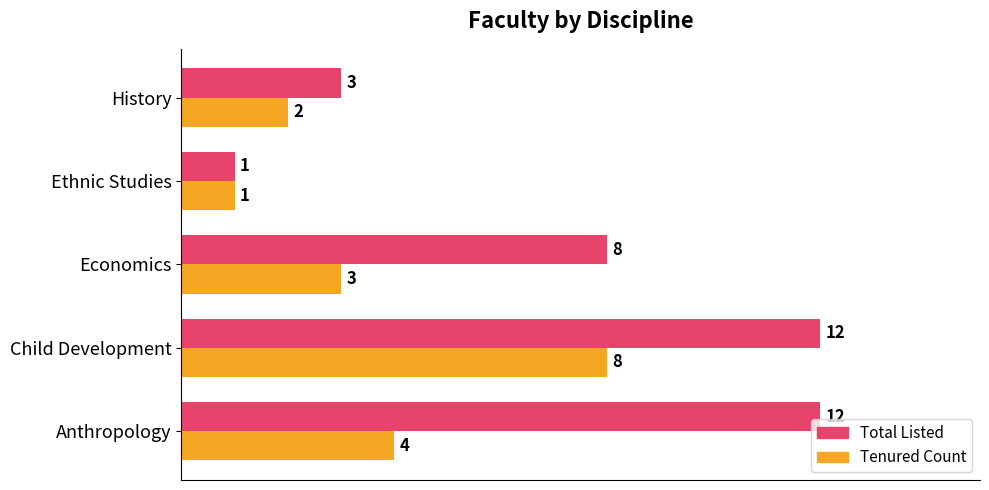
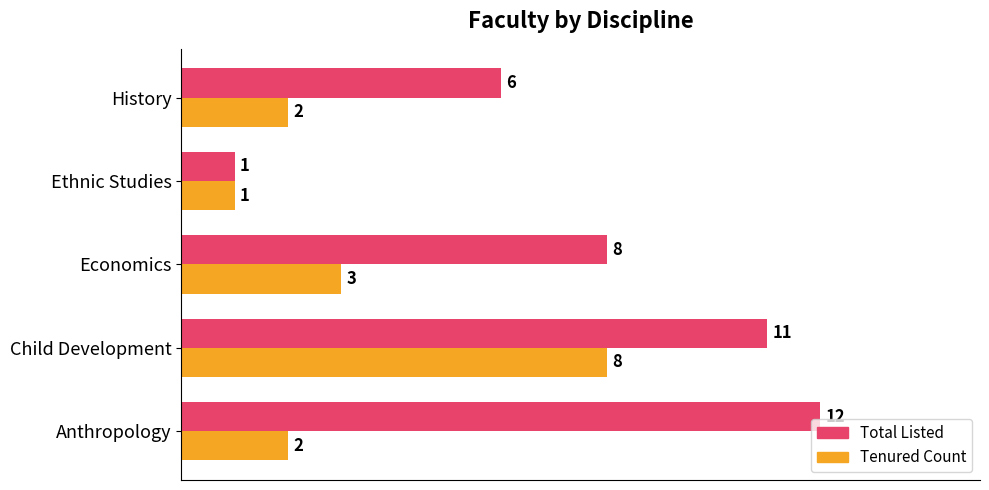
Total Listed, History: 3 -> 6
Total Listed, Child Development: 12 -> 11
Tenured Count, Anthropology: 4 -> 2
